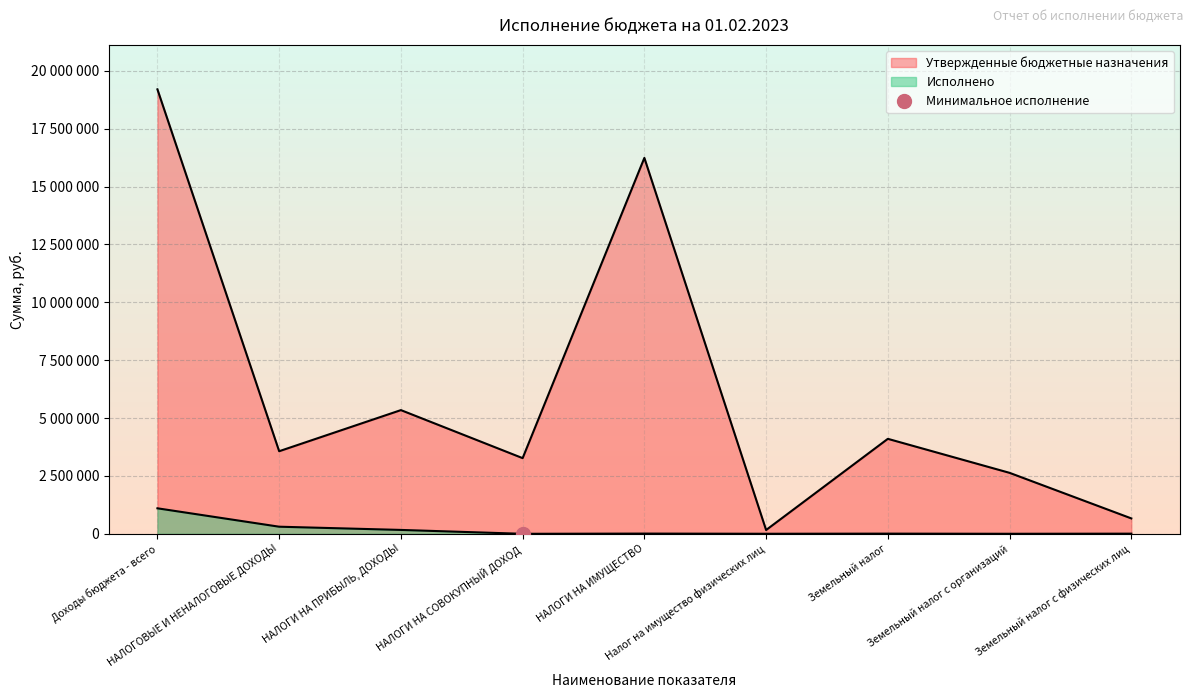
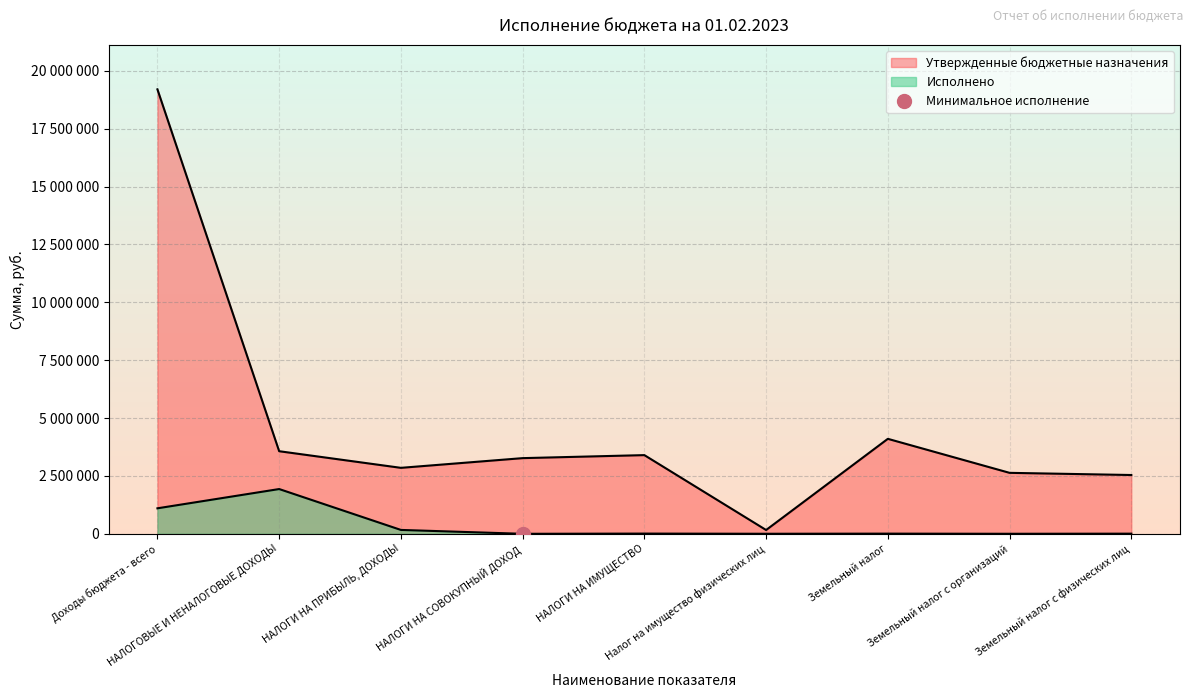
Исполнено, НАЛОГОВЫЕ И НЕНАЛОГОВЫЕ ДОХОДЫ: 300000 -> 1900000
Утвержденные бюджетные назначения, НАЛОГИ НА ПРИБЫЛЬ, ДОХОДЫ: 5300000 -> 2900000
Утвержденные бюджетные назначения, НАЛОГИ НА ИМУЩЕСТВО: 16200000 -> 3400000
Утвержденные бюджетные назначения, Земельный налог с физических лиц: 700000 -> 2500000
